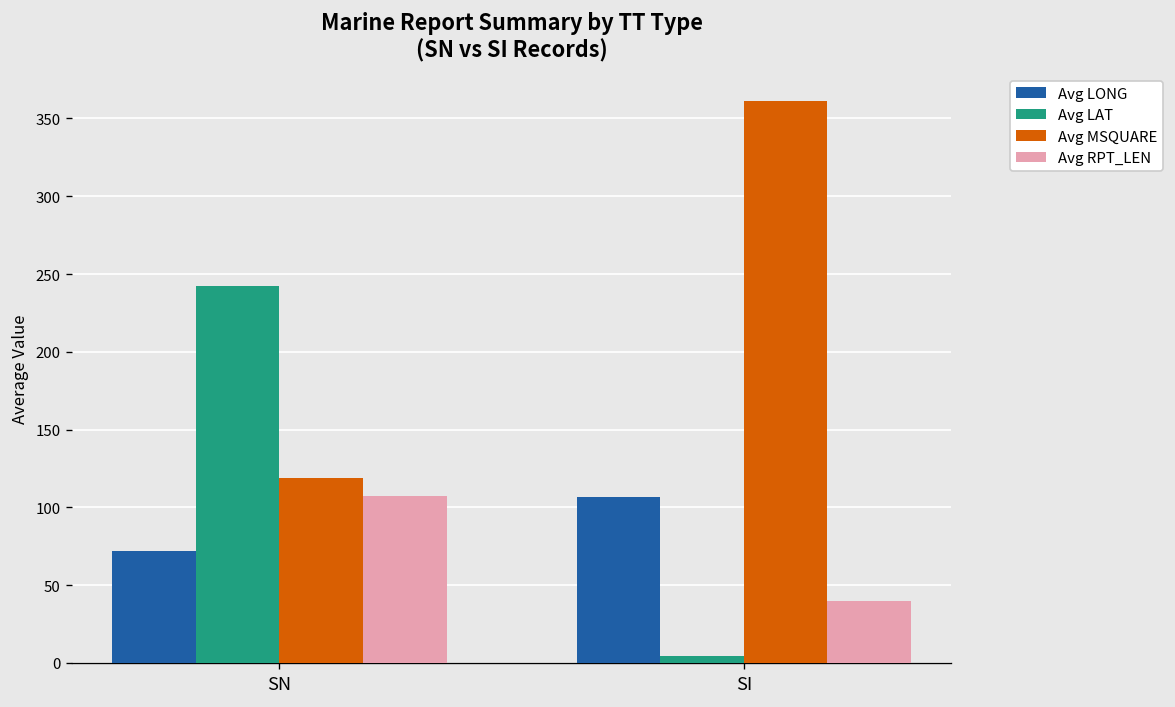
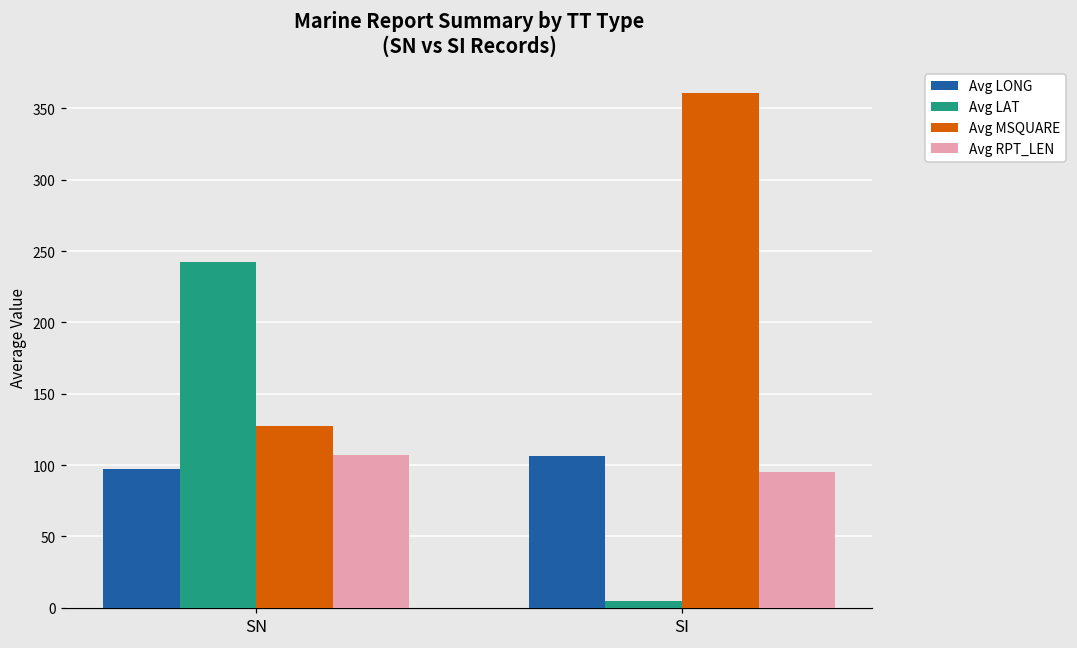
Avg LONG, SN: 72 -> 97
Avg MSQUARE, SN: 119 -> 127
Avg RPT_LEN, SI: 40 -> 95
